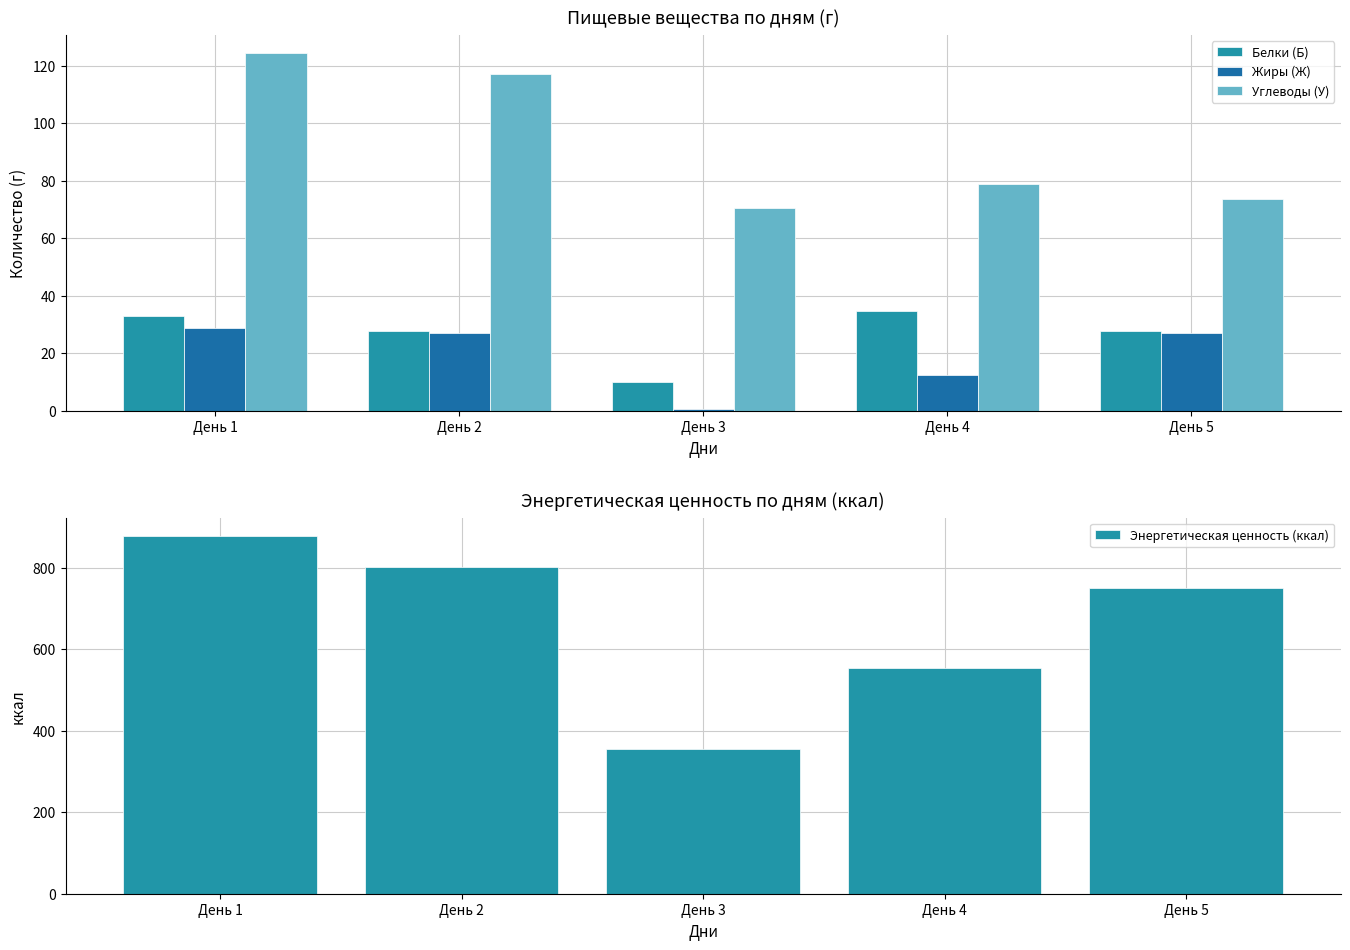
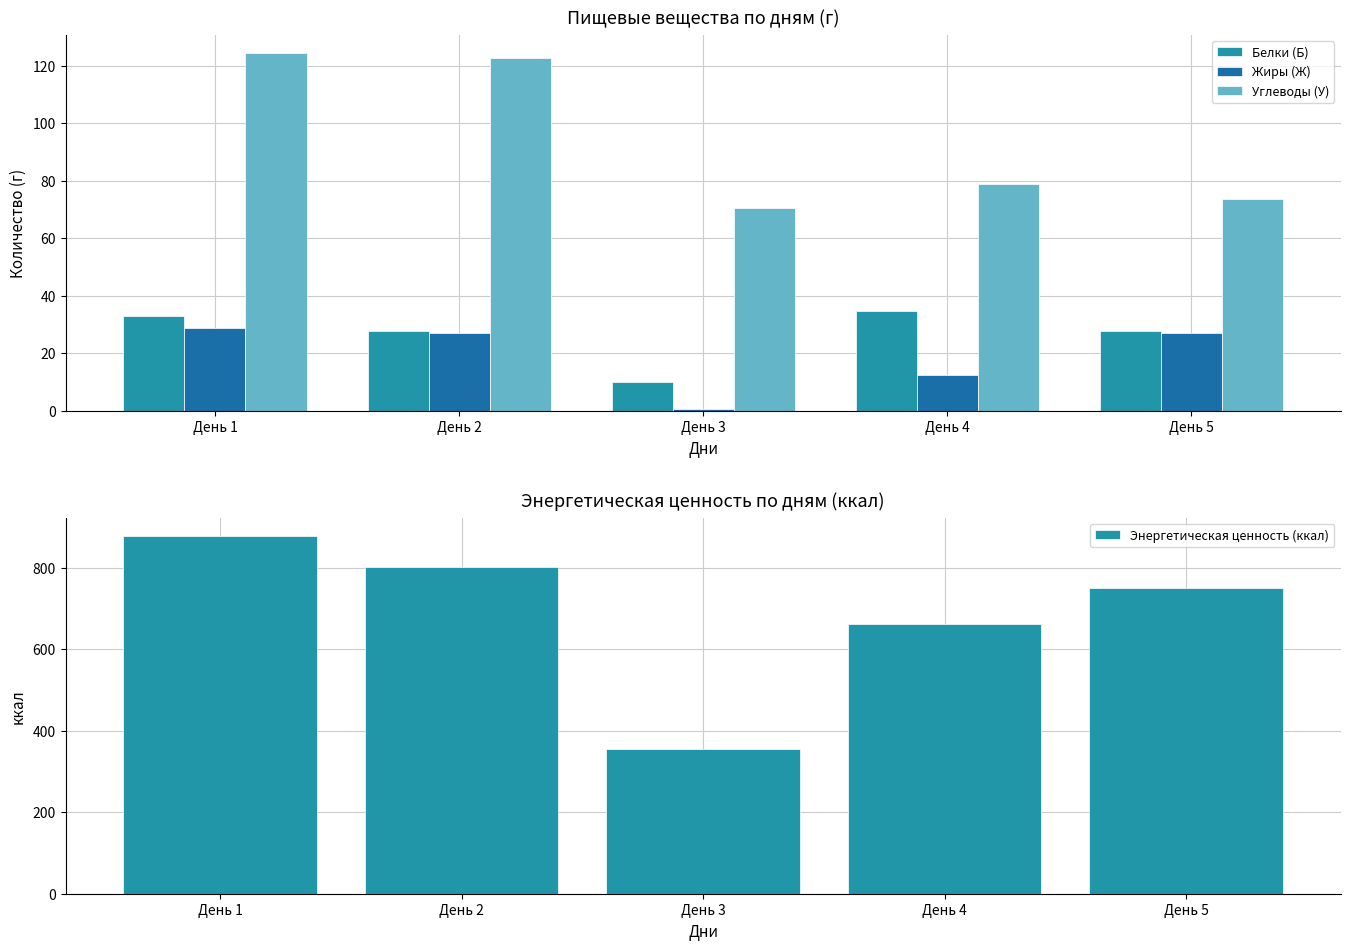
Пищевые вещества по дням (г), Углеводы (У), День 2: 117 -> 123
Энергетическая ценность по дням (ккал), День 4: 550 -> 660
